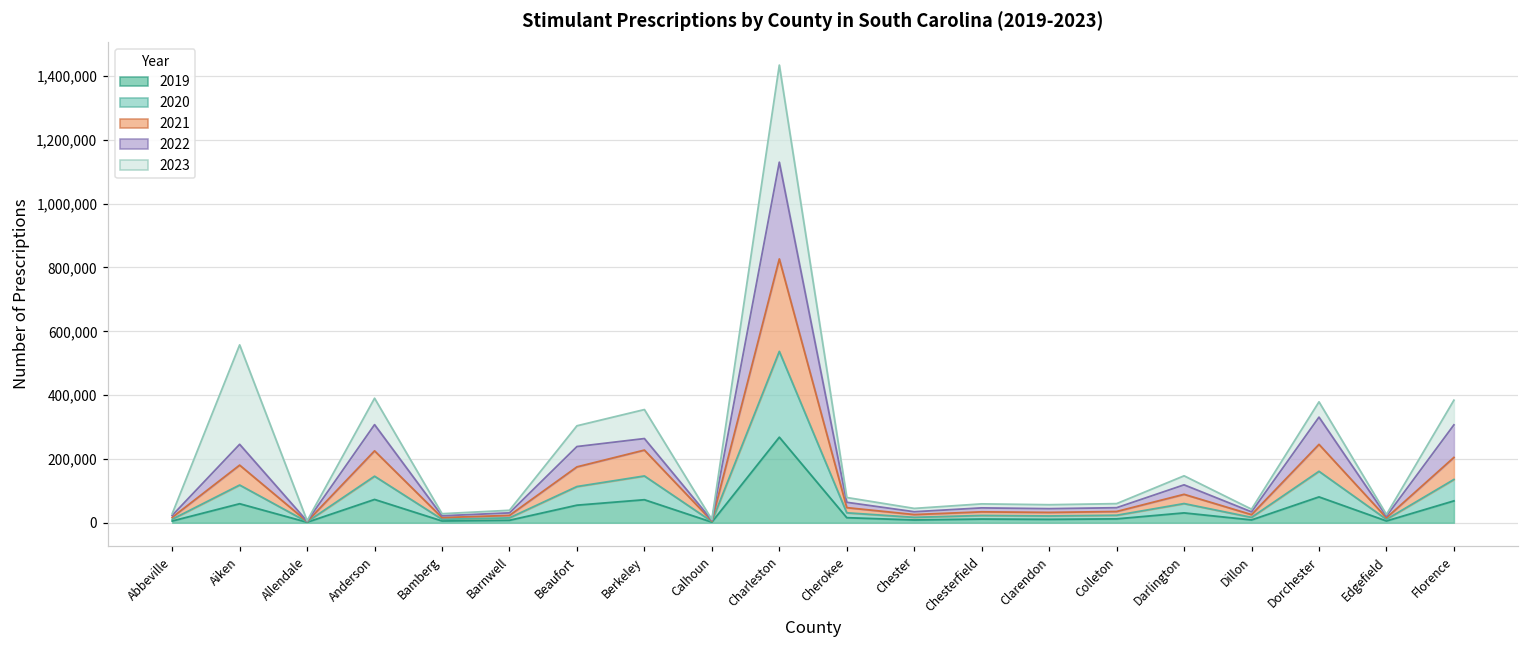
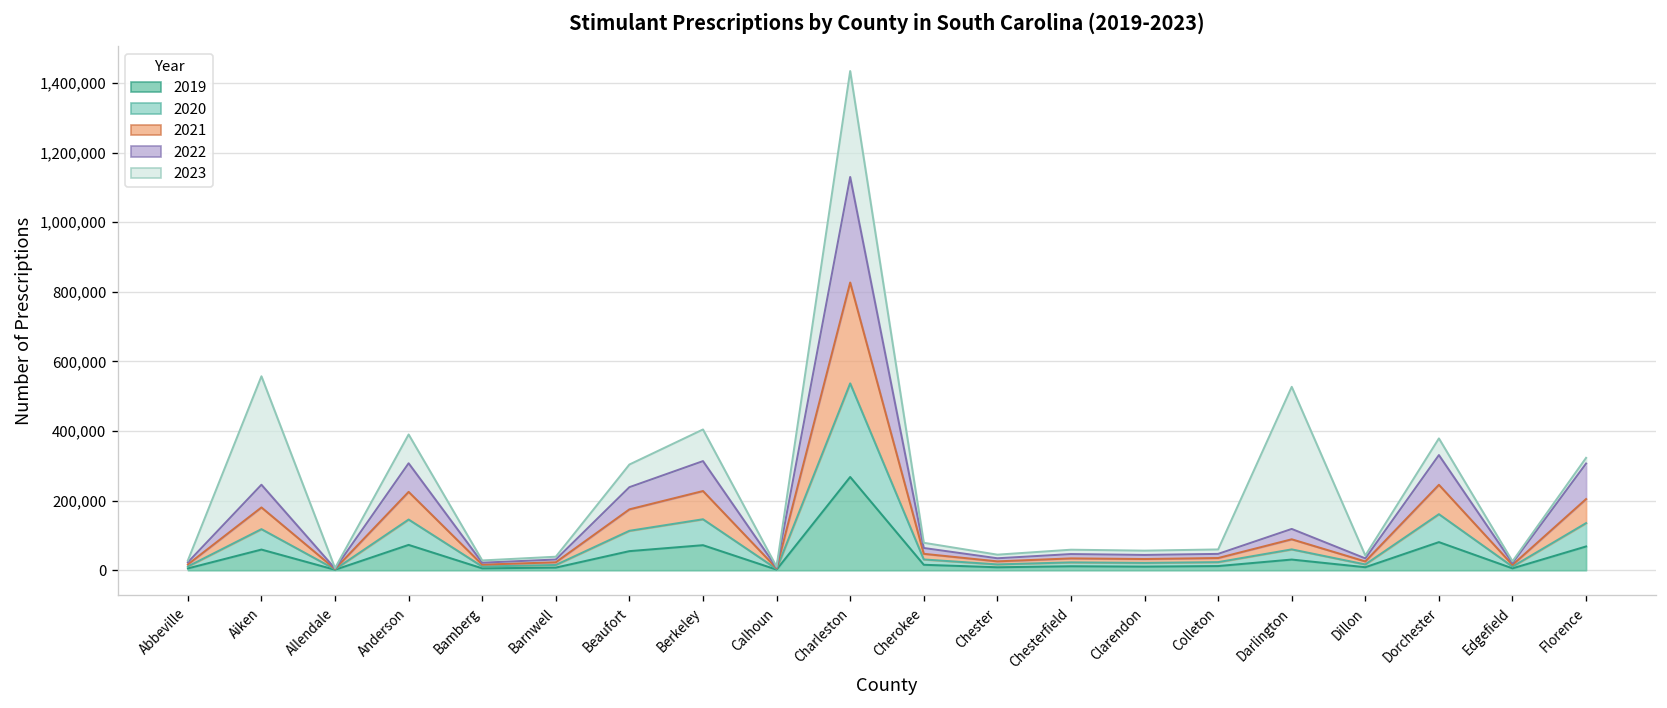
2022, Berkeley: 40,000 -> 90,000
2023, Darlington: 30,000 -> 410,000
2023, Florence: 80,000 -> 20,000
